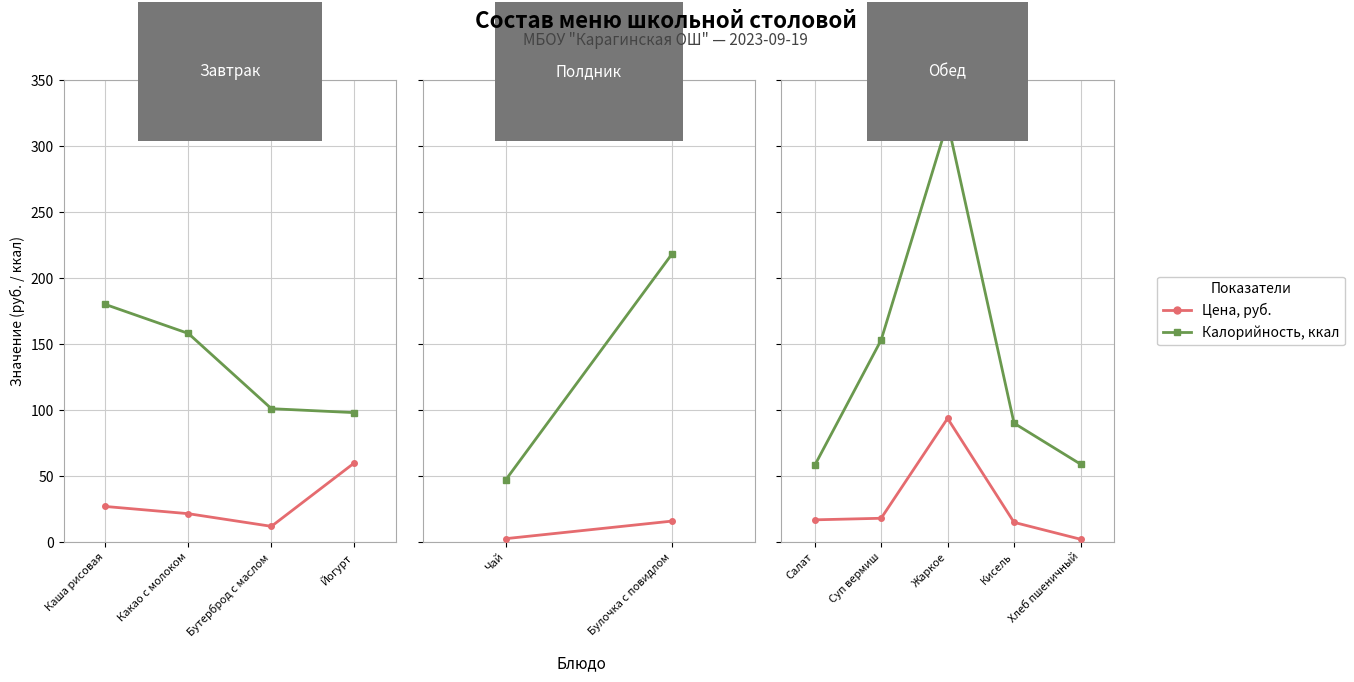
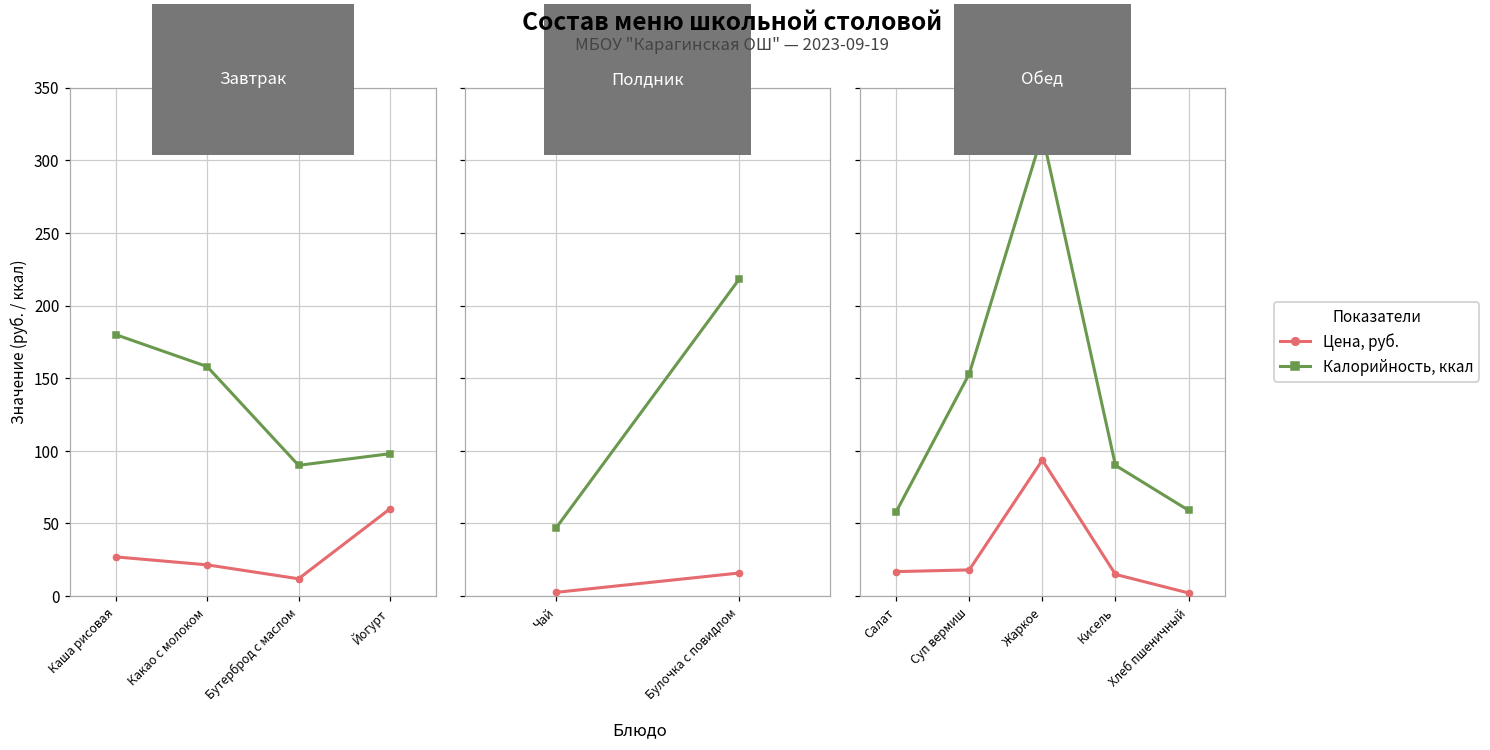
Завтрак, Калорийность, ккал, Бутерброд с маслом: 101 -> 90
